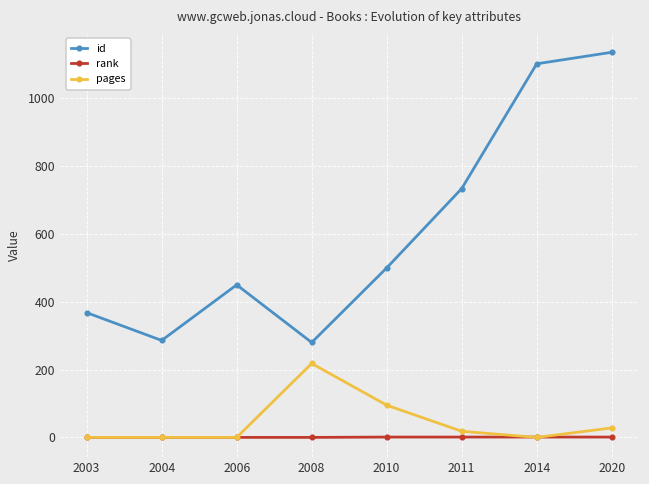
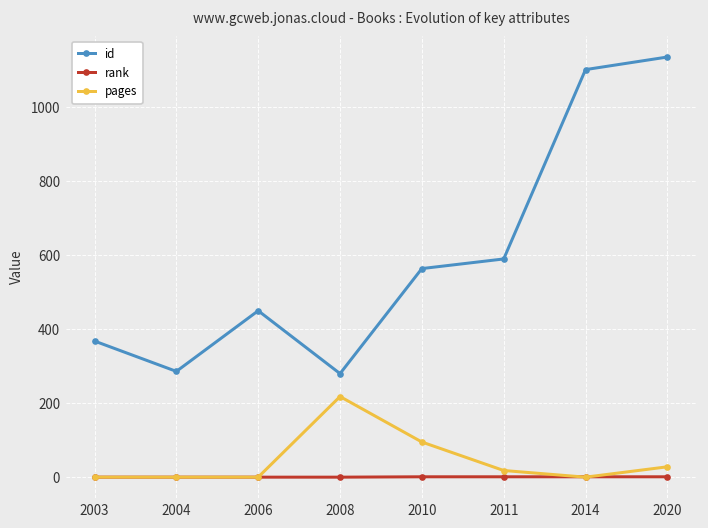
id, 2010: 500 -> 560
id, 2011: 730 -> 590
